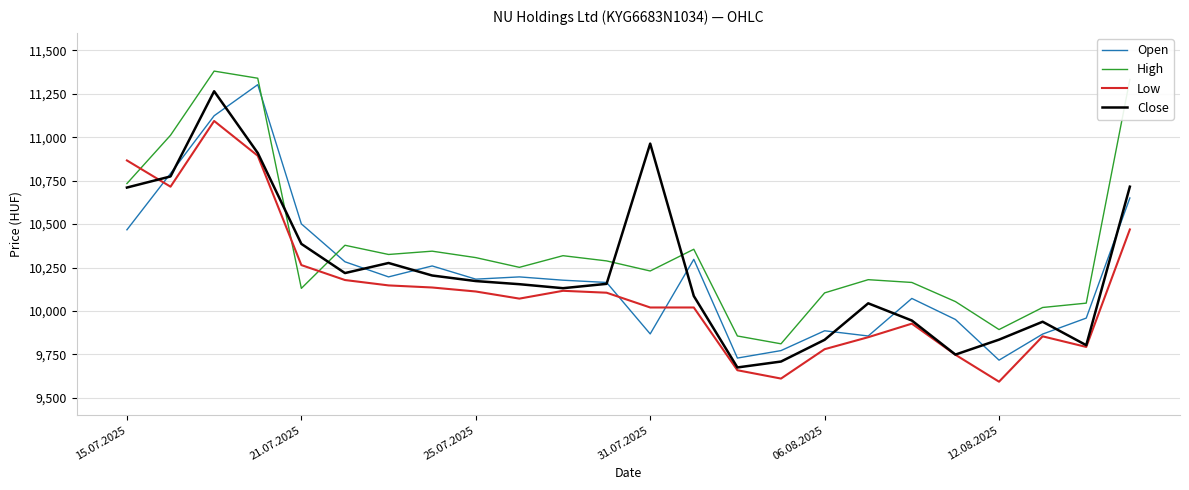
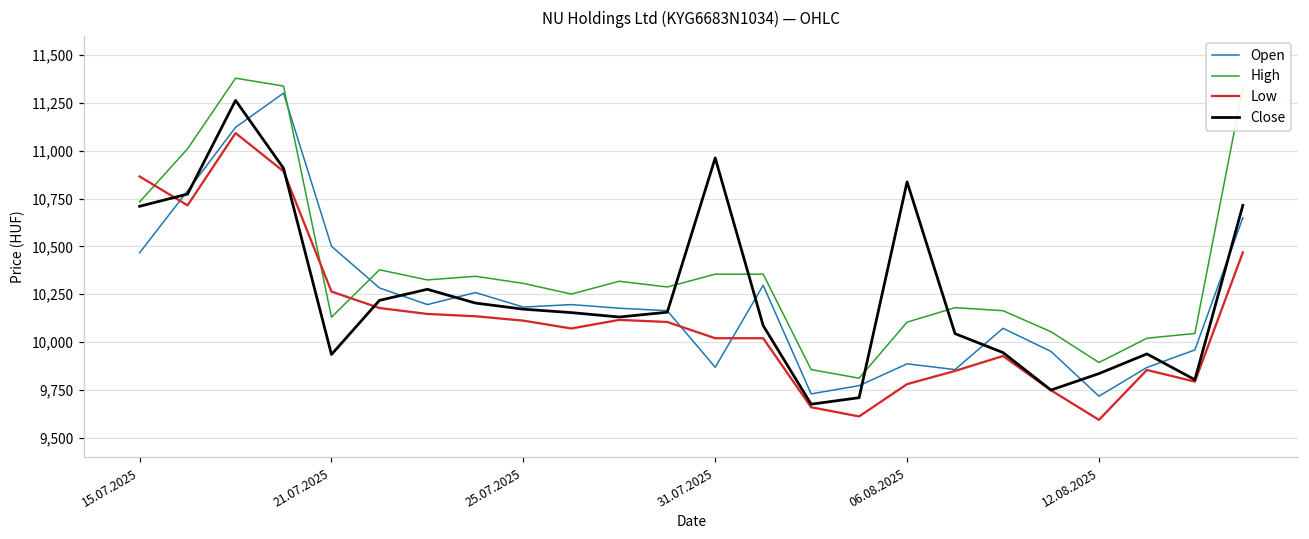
Close, 21.07.2025: 10,390 -> 9,940
High, 31.07.2025: 10,230 -> 10,360
Close, 06.08.2025: 9,830 -> 10,840
